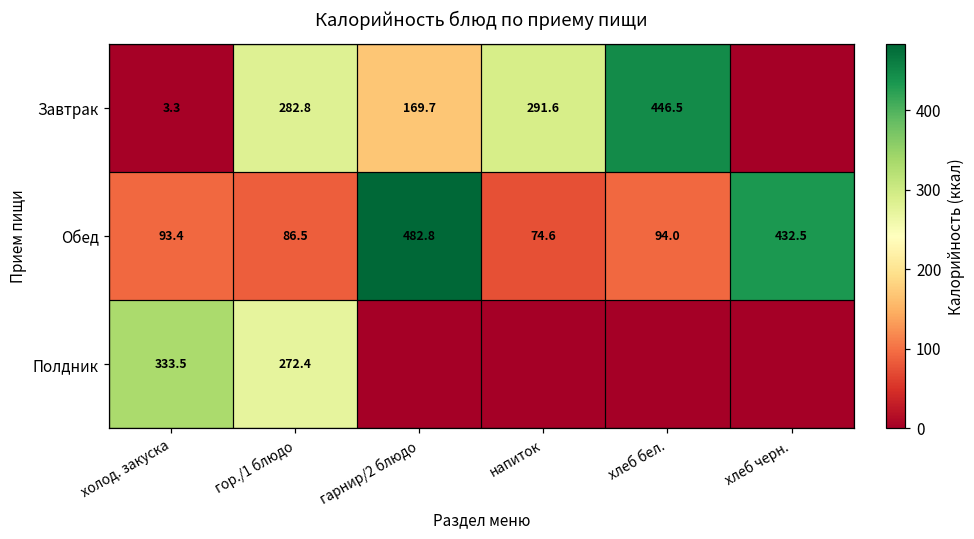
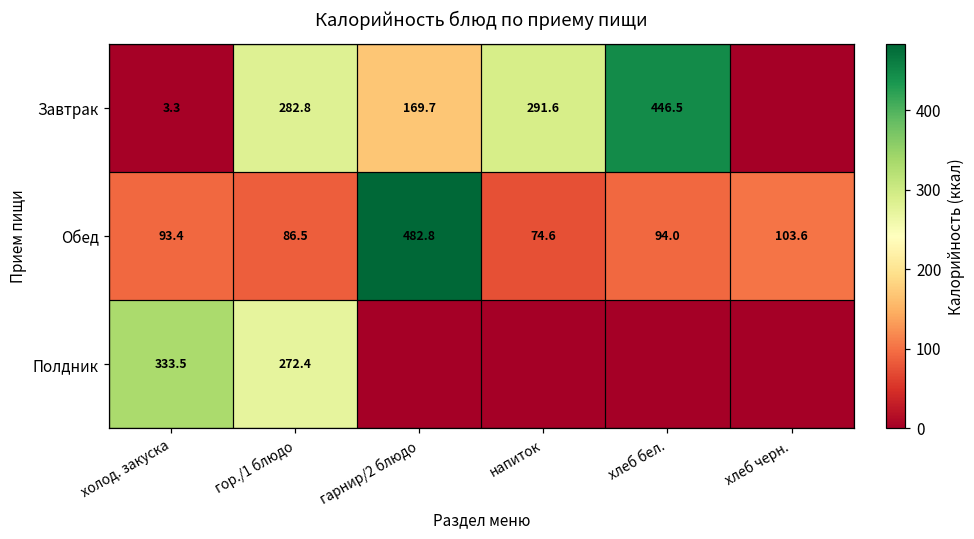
Обед, хлеб черн.: 432.5 -> 103.6
